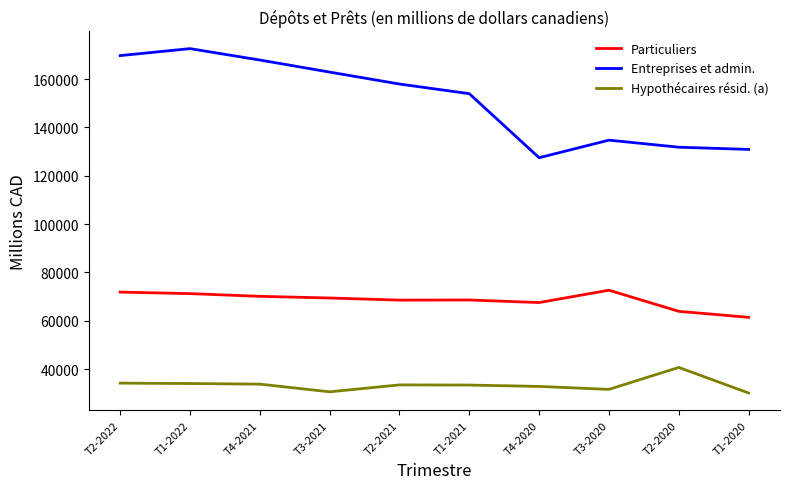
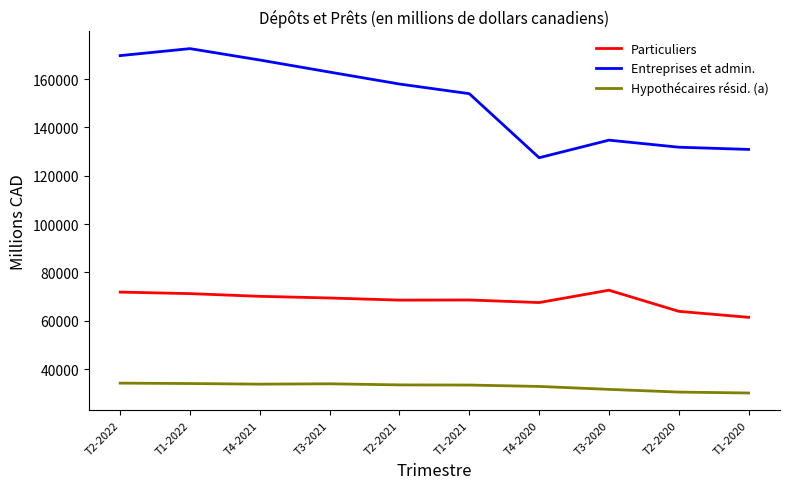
Hypothécaires résid. (a), T3-2021: 31000 -> 34000
Hypothécaires résid. (a), T2-2020: 41000 -> 30000
